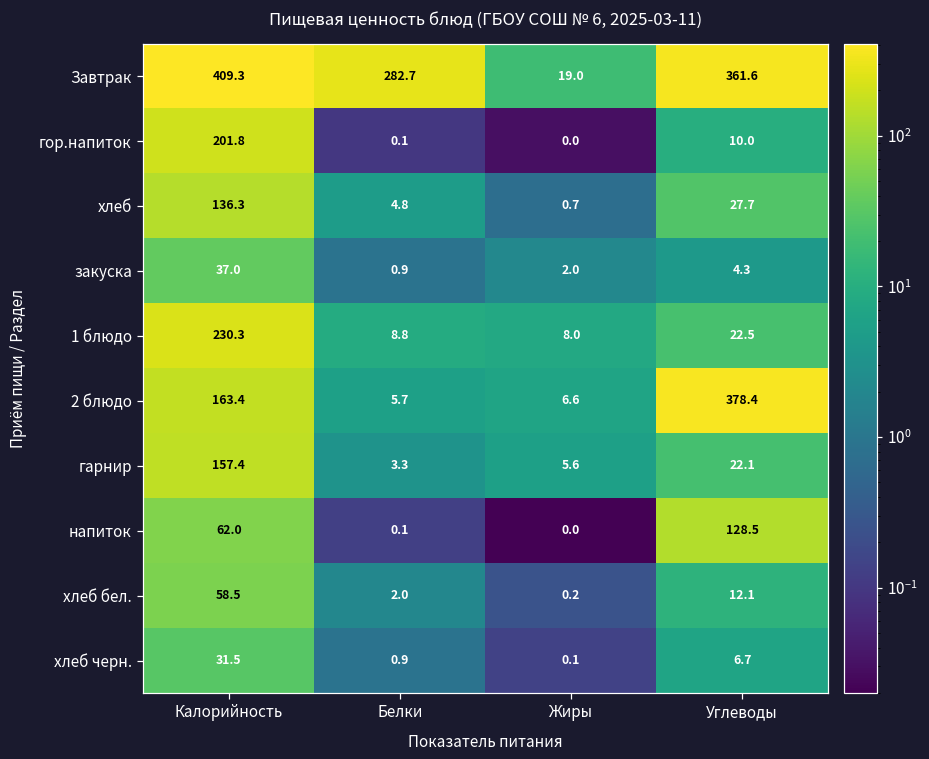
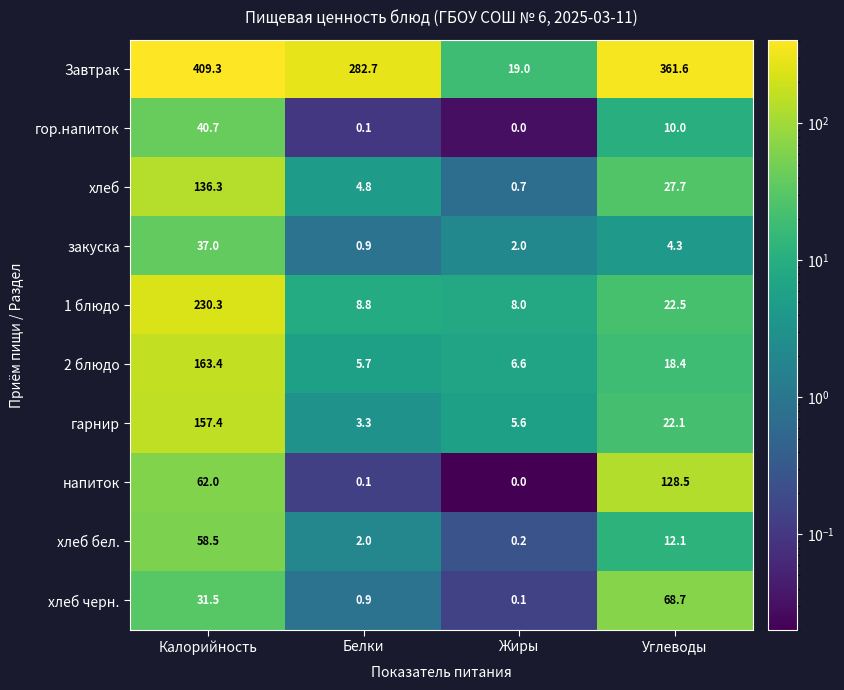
гор.напиток, Калорийность: 201.8 -> 40.7
2 блюдо, Углеводы: 378.4 -> 18.4
хлеб черн., Углеводы: 6.7 -> 68.7
